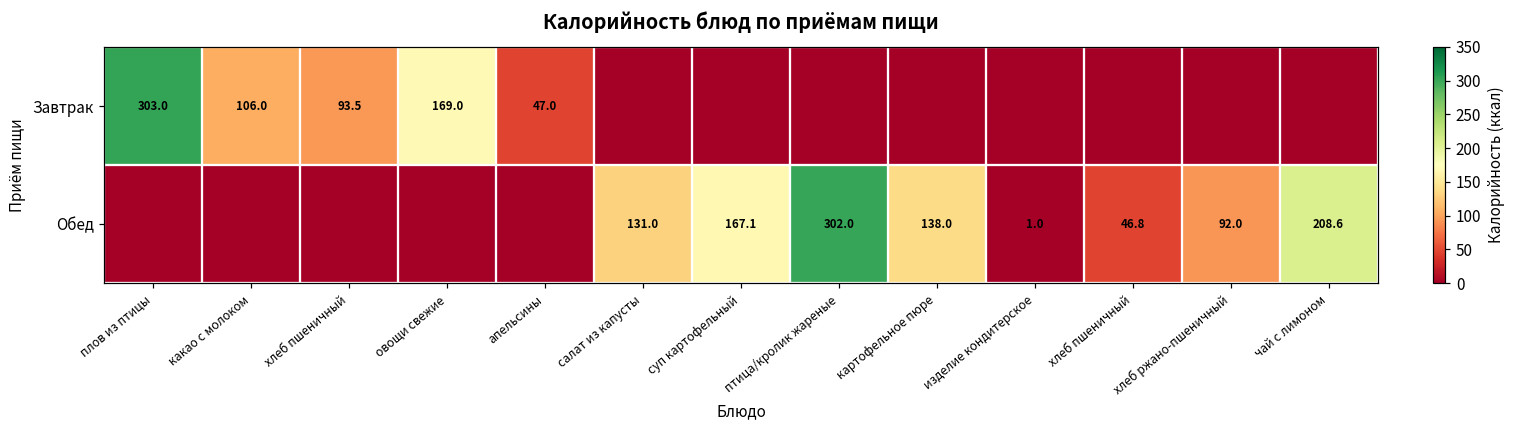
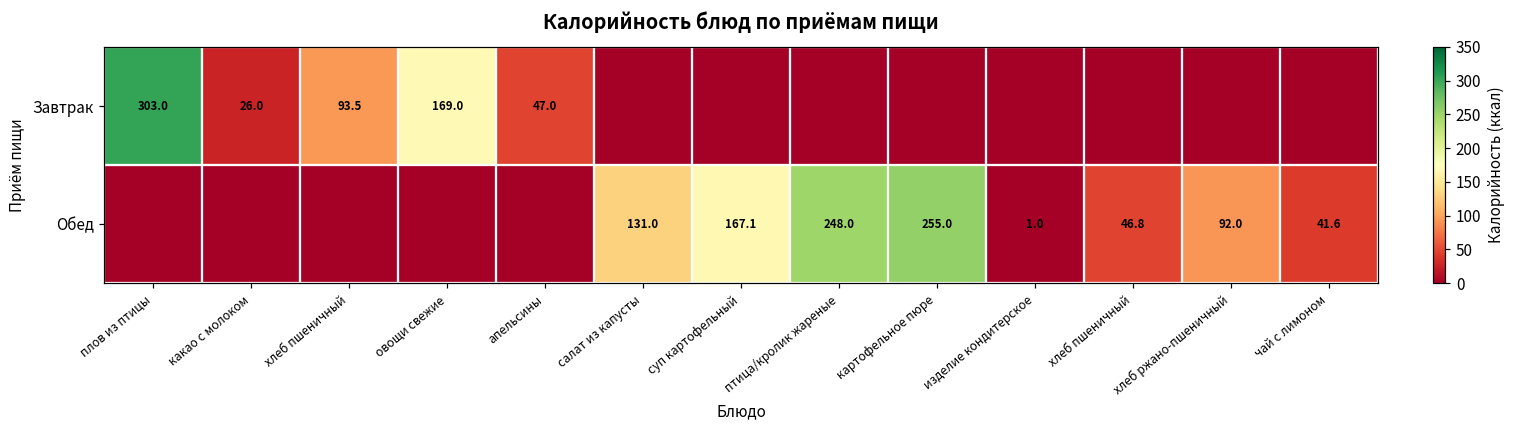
Завтрак, какао с молоком: 106.0 -> 26.0
Обед, птица/кролик жареные: 302.0 -> 248.0
Обед, картофельное пюре: 138.0 -> 255.0
Обед, чай с лимоном: 208.6 -> 41.6
